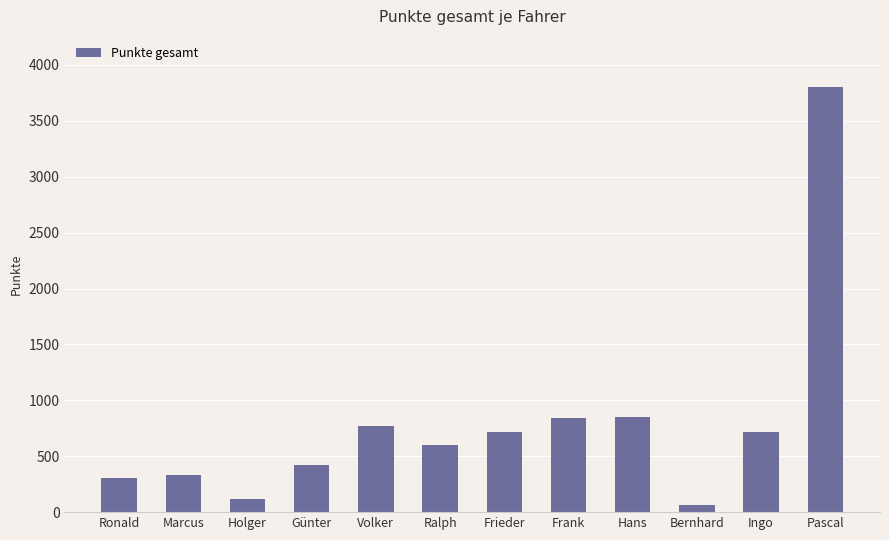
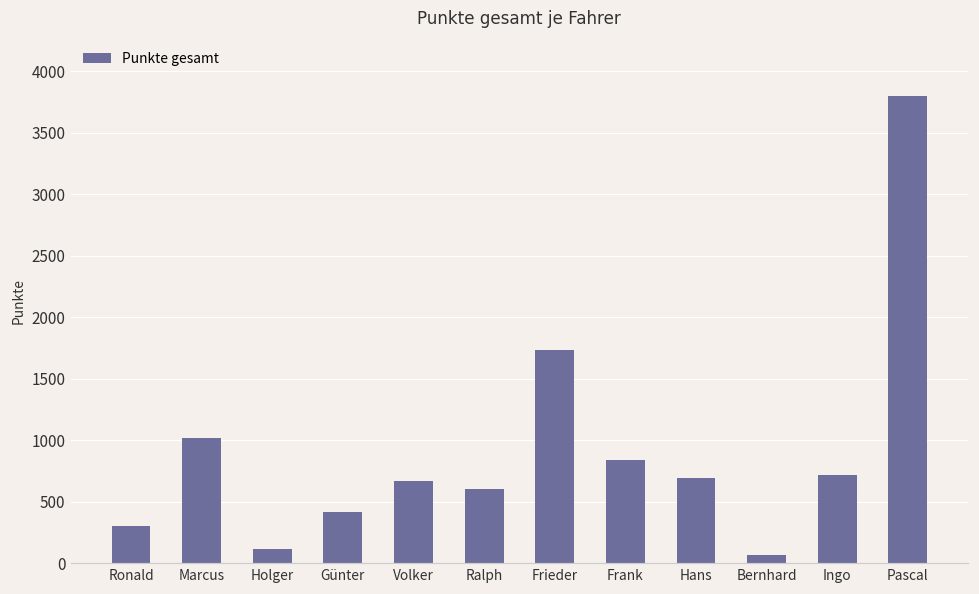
Marcus: 330 -> 1020
Volker: 770 -> 670
Frieder: 720 -> 1740
Hans: 850 -> 690
